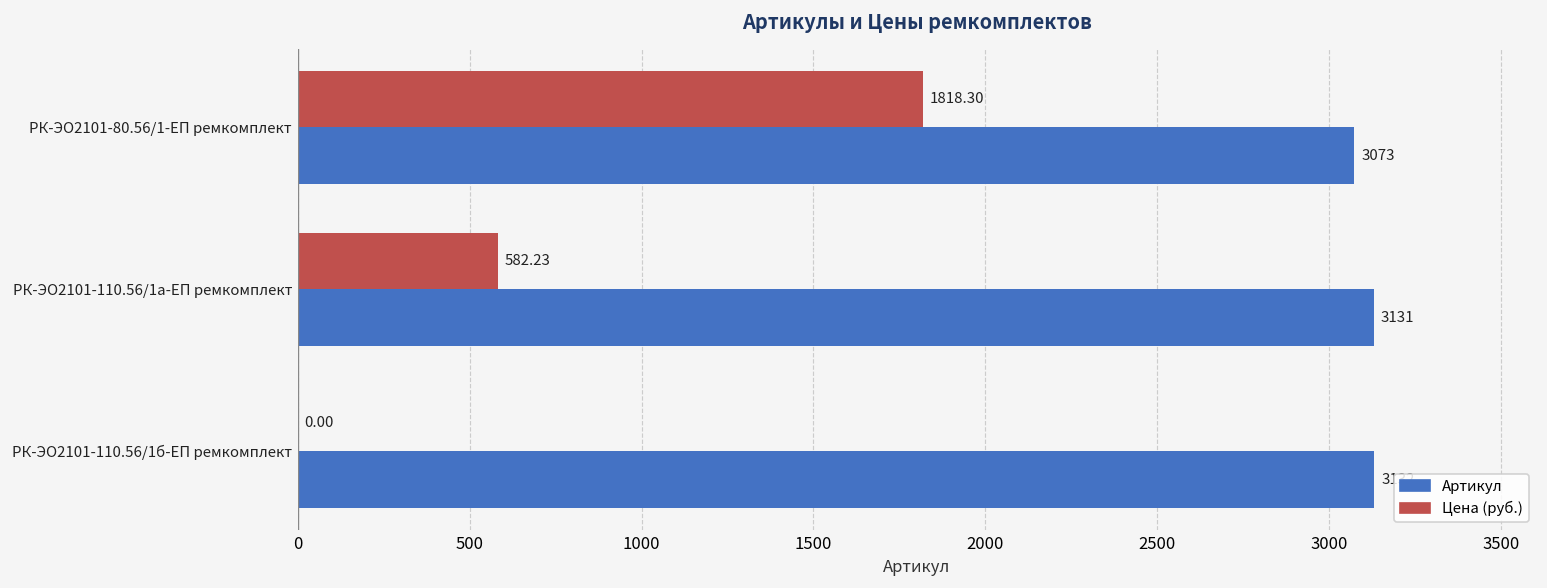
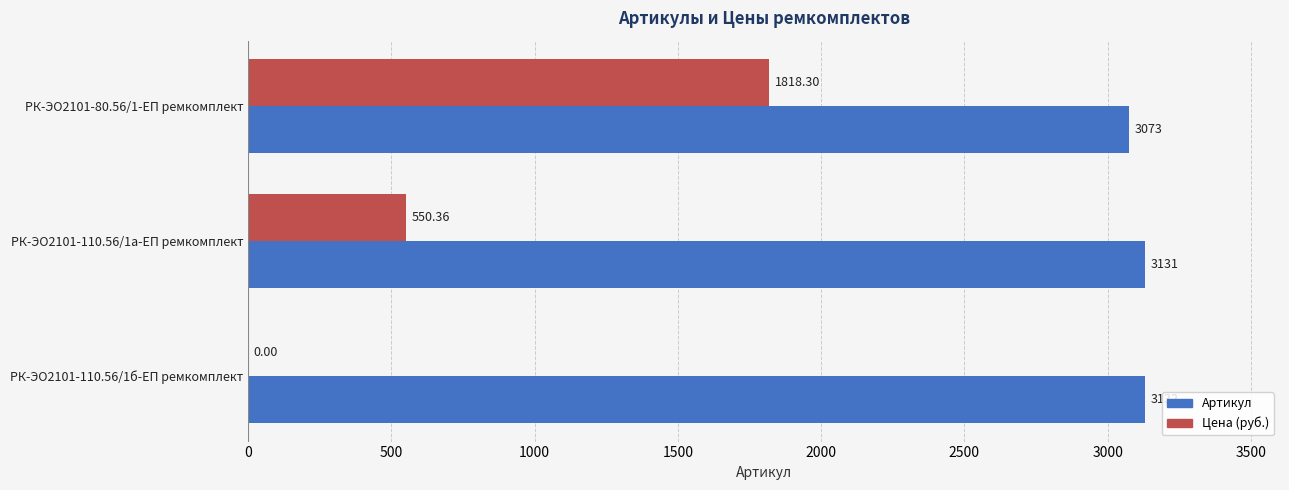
Цена (руб.), РК-ЭО2101-110.56/1а-ЕП ремкомплект: 582.23 -> 550.36
